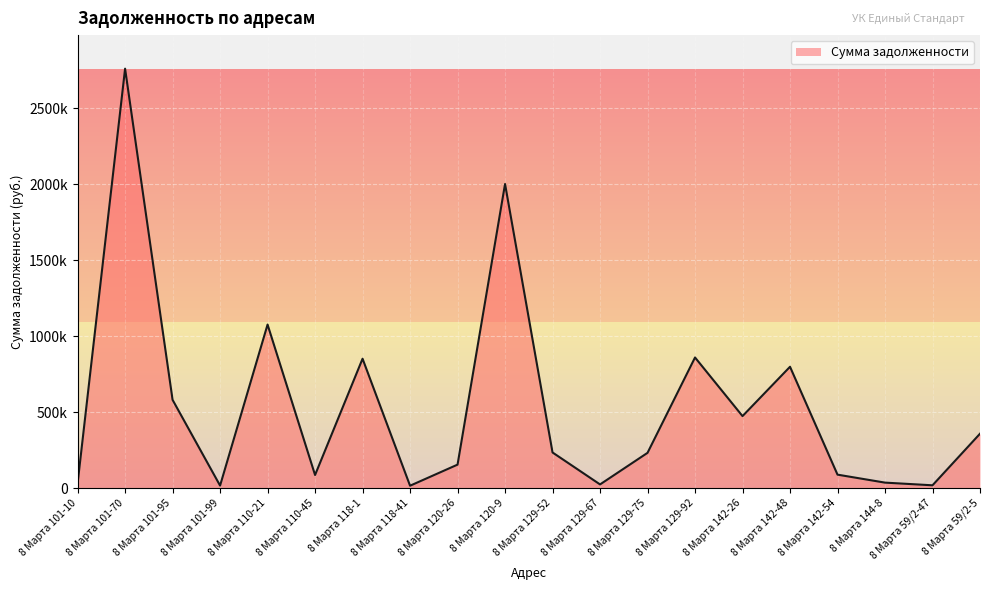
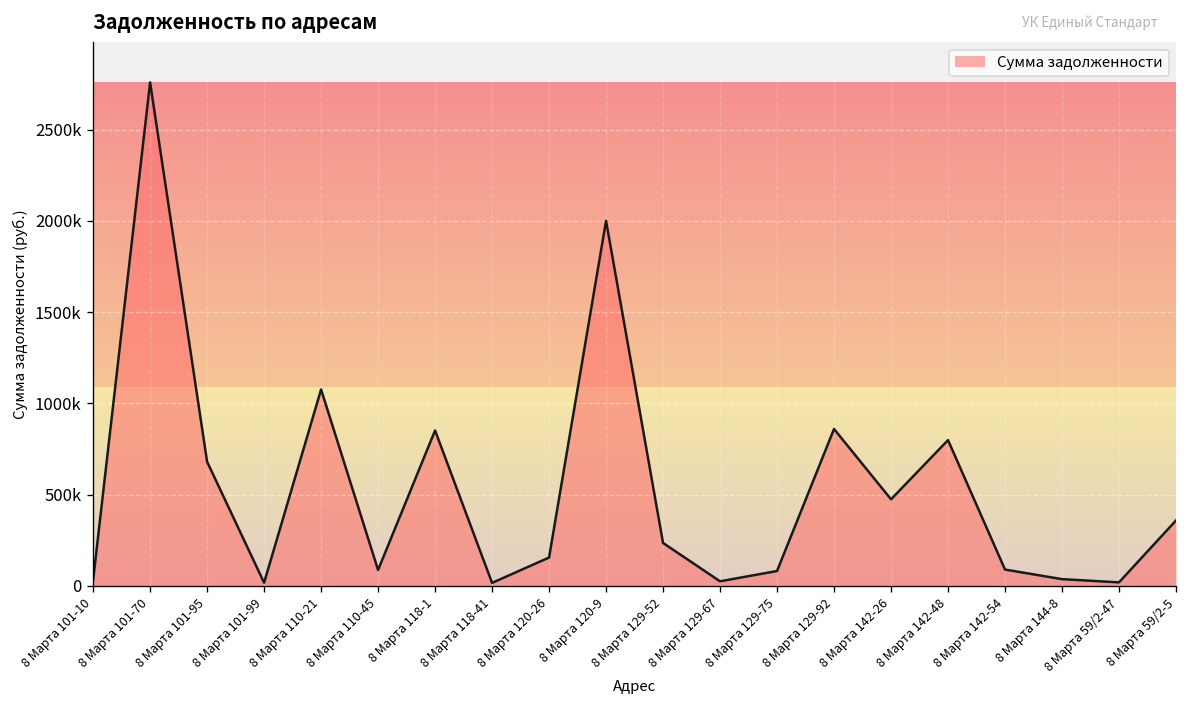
8 Марта 101-95: 580000 -> 680000
8 Марта 129-75: 230000 -> 80000
